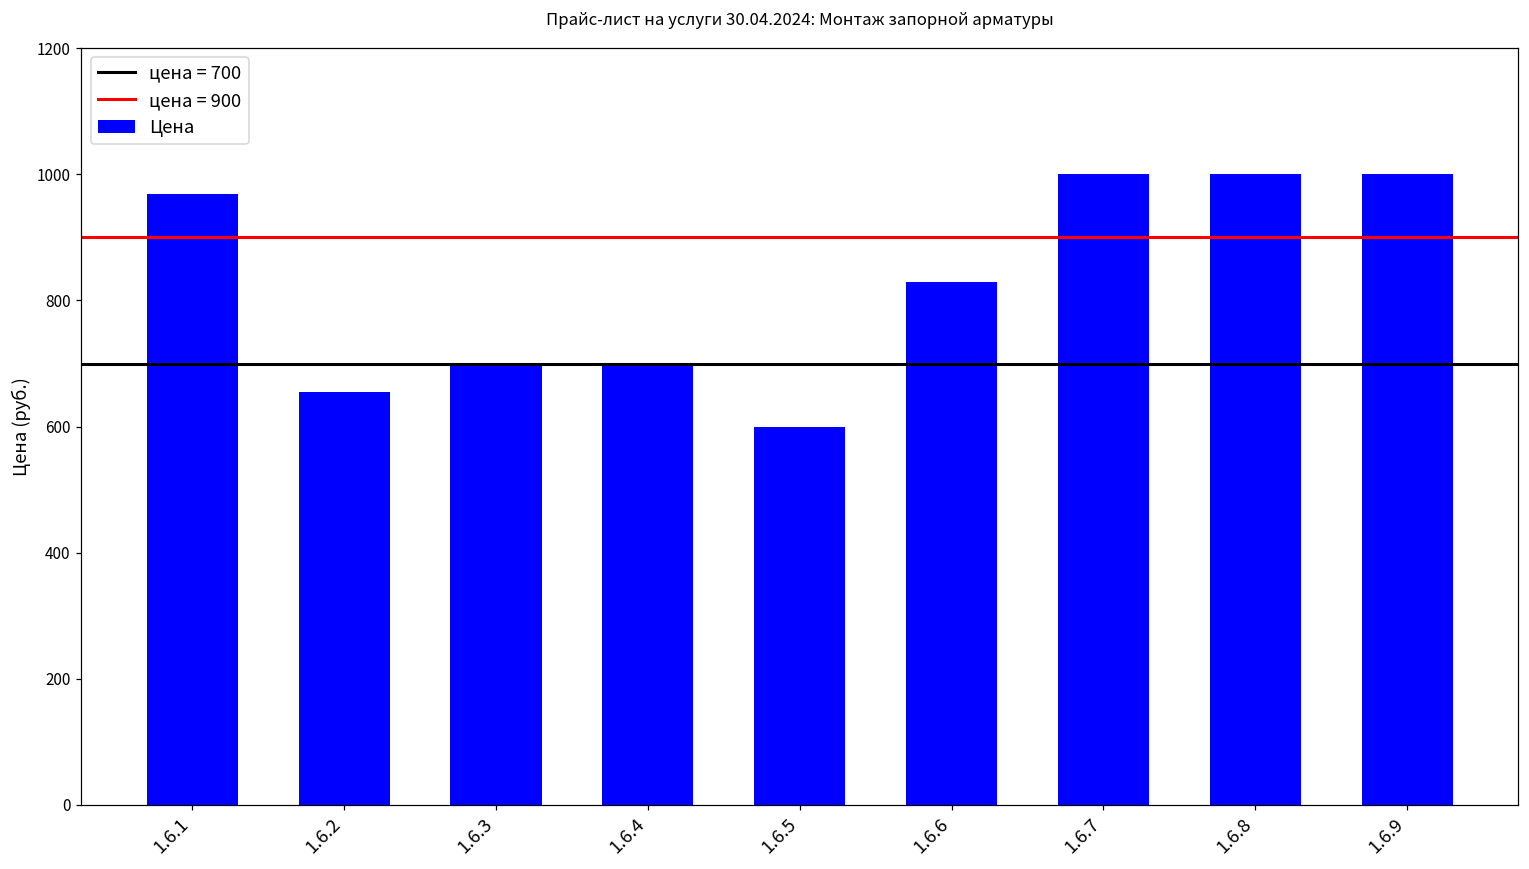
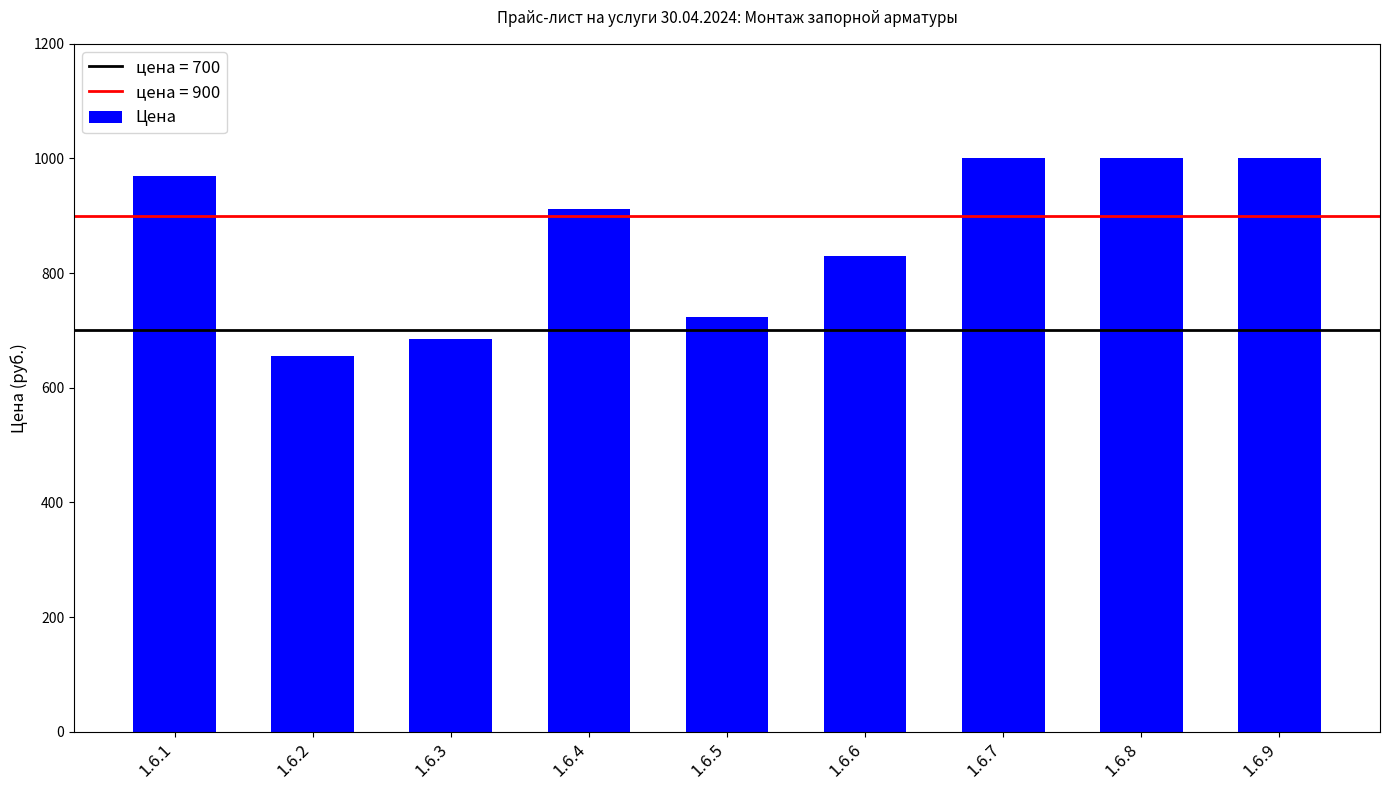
1.6.3: 700 -> 690
1.6.4: 700 -> 910
1.6.5: 600 -> 720
